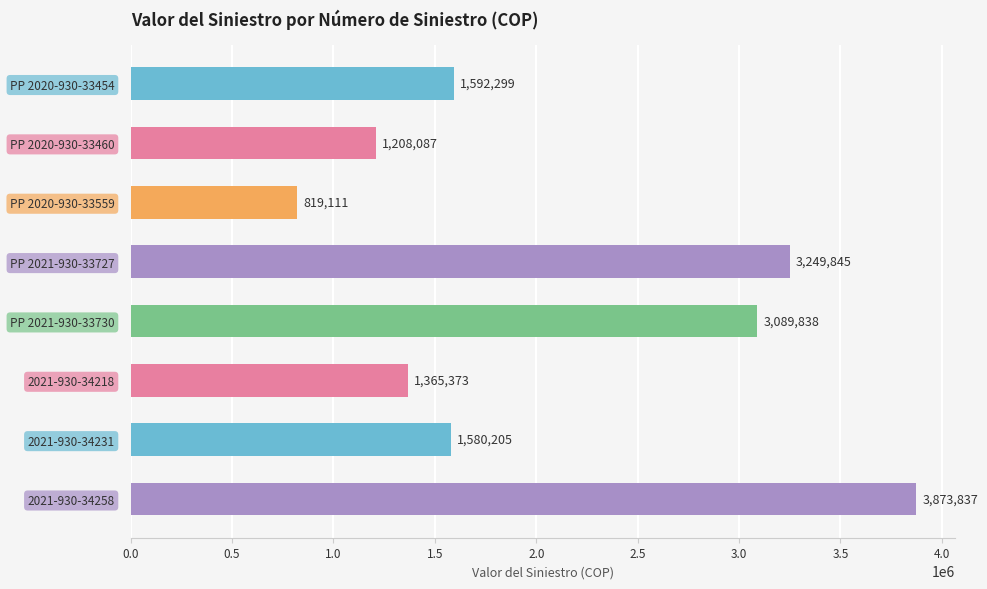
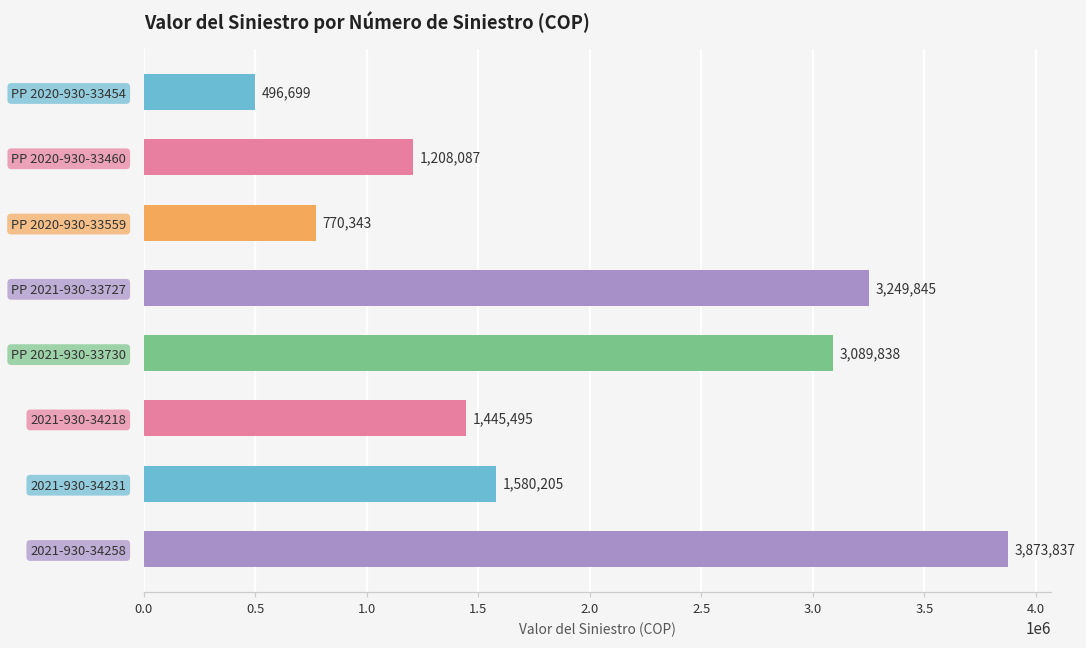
PP 2020-930-33454: 1,592,299 -> 496,699
PP 2020-930-33559: 819,111 -> 770,343
2021-930-34218: 1,365,373 -> 1,445,495
